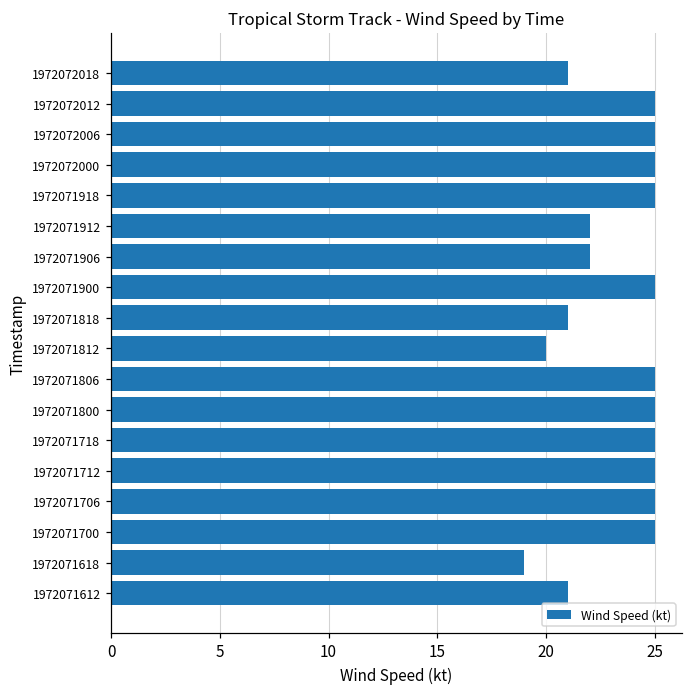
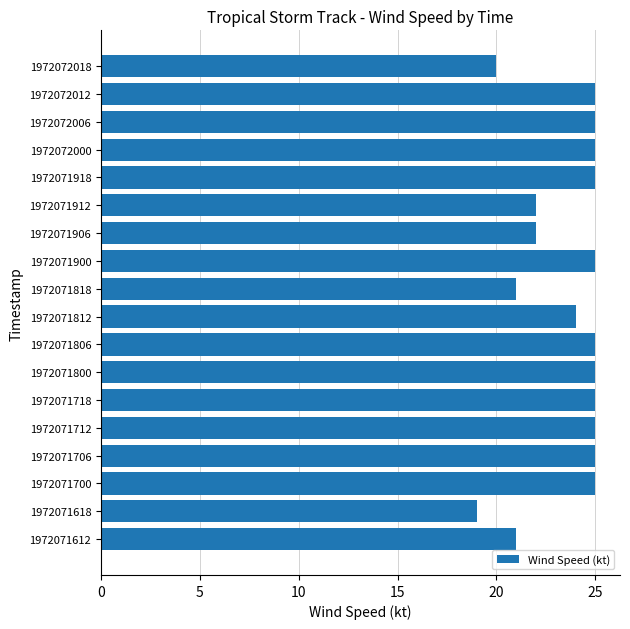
1972072018: 21 -> 20
1972071812: 20 -> 24
